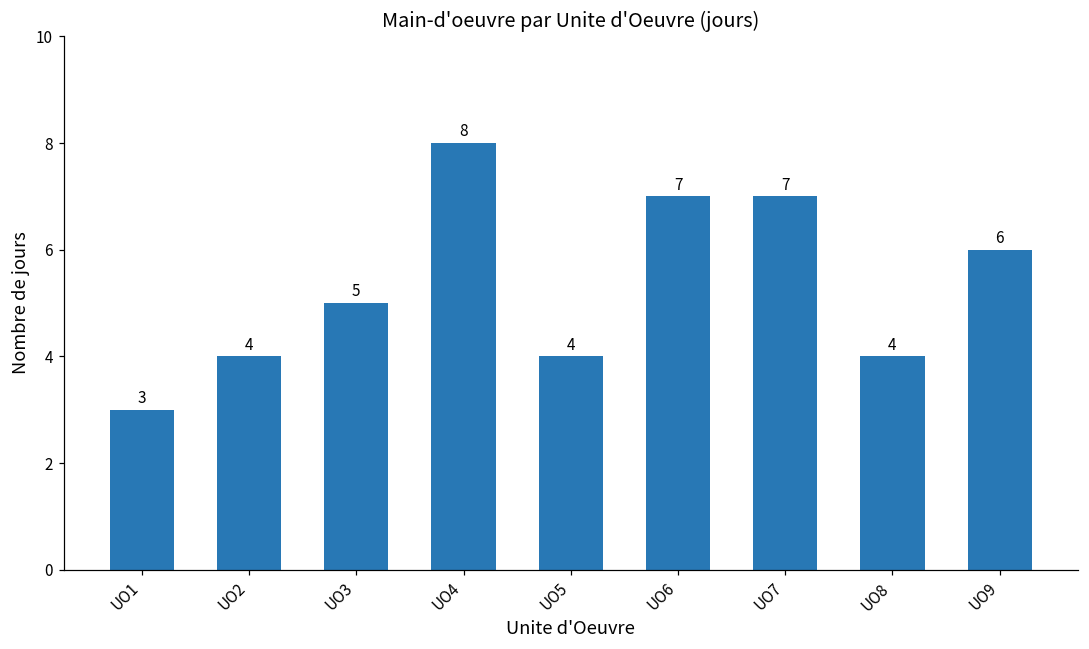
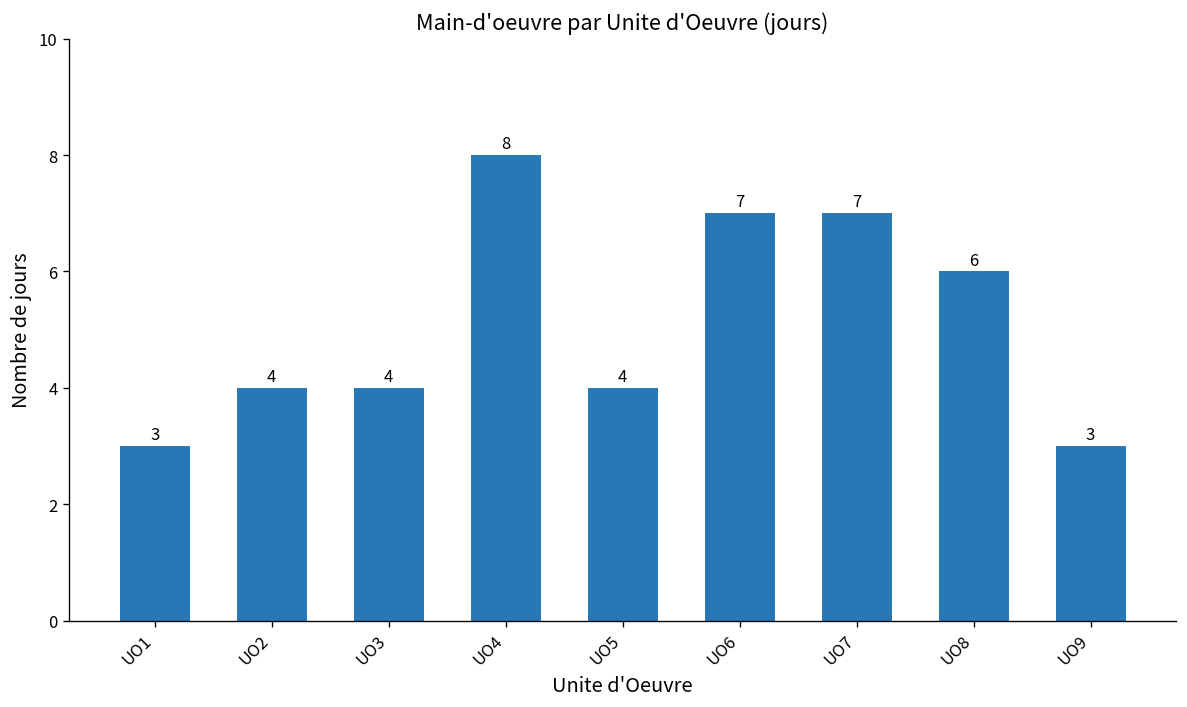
UO3: 5 -> 4
UO8: 4 -> 6
UO9: 6 -> 3
